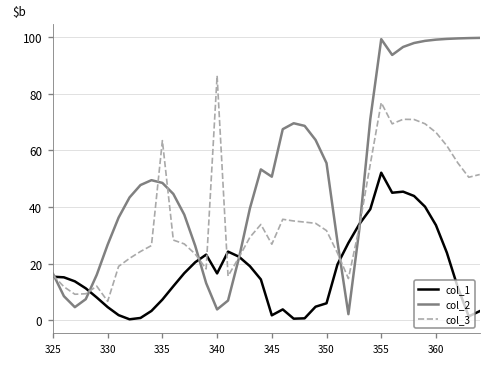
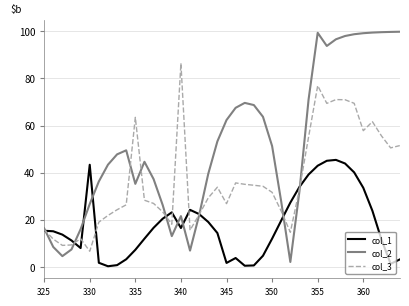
col_1, 330: 5 -> 43
col_2, 335: 49 -> 35
col_2, 340: 4 -> 22
col_2, 345: 51 -> 62
col_1, 350: 6 -> 12
col_2, 350: 56 -> 51
col_1, 355: 52 -> 43
col_3, 360: 66 -> 58
